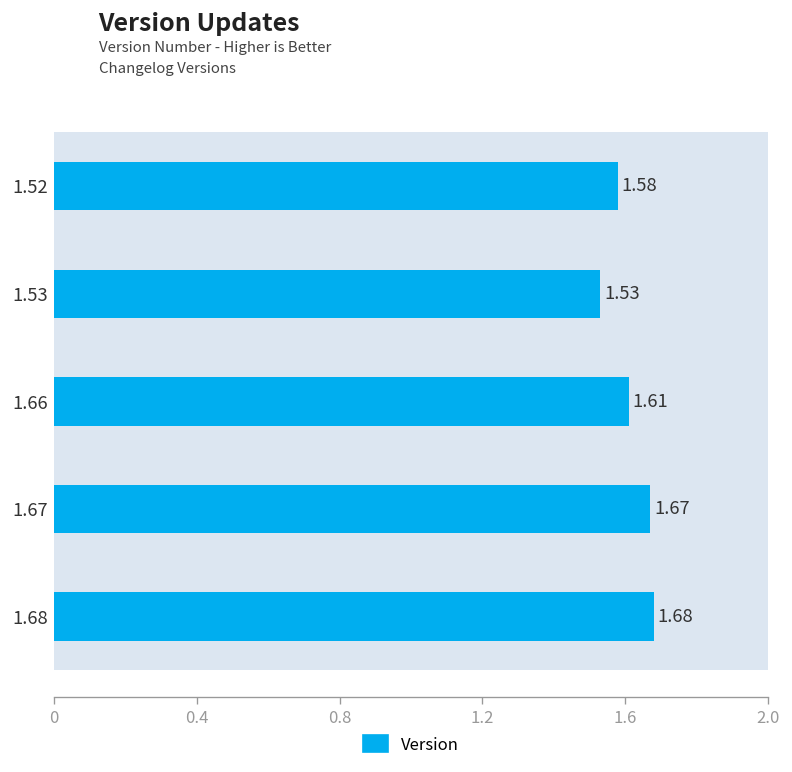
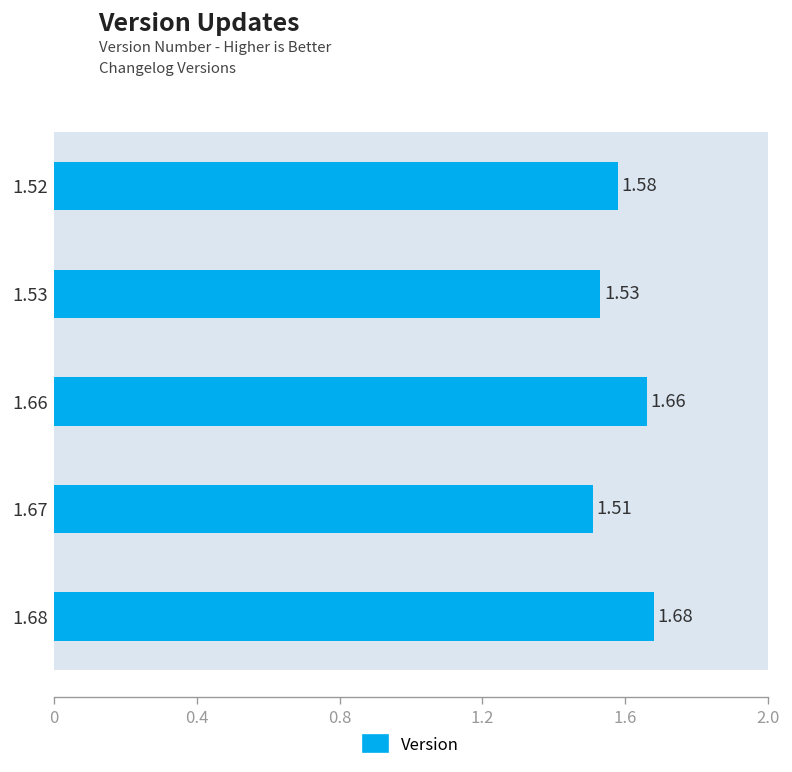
1.66: 1.61 -> 1.66
1.67: 1.67 -> 1.51
